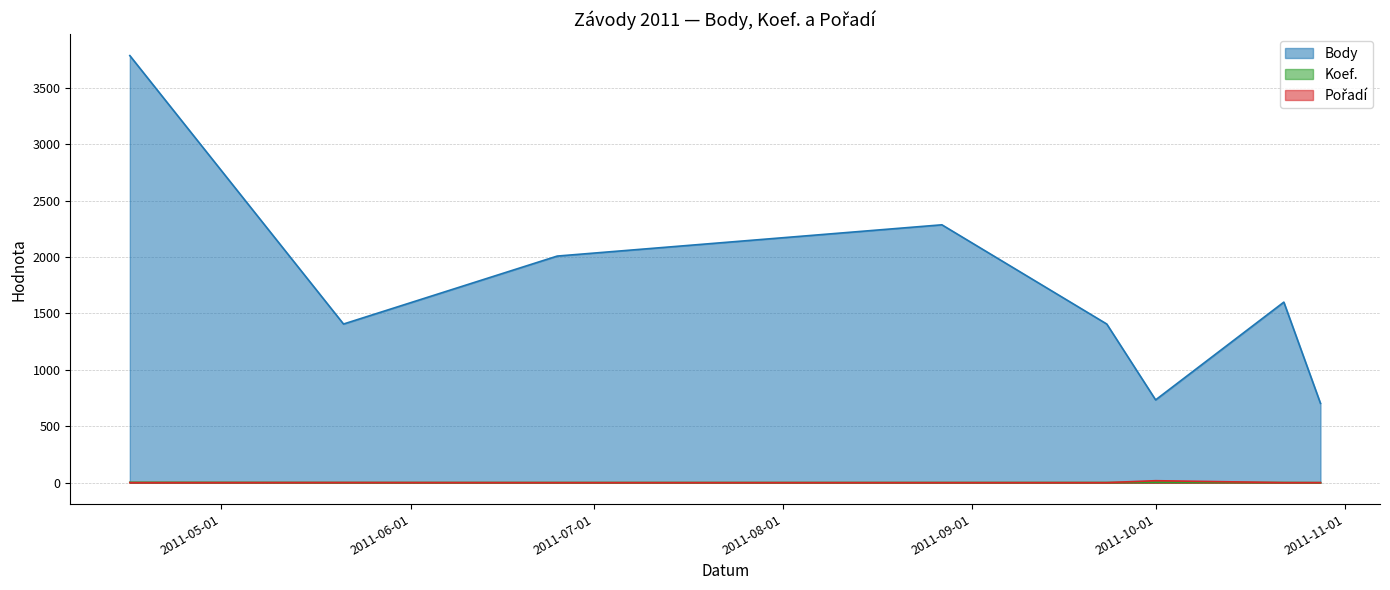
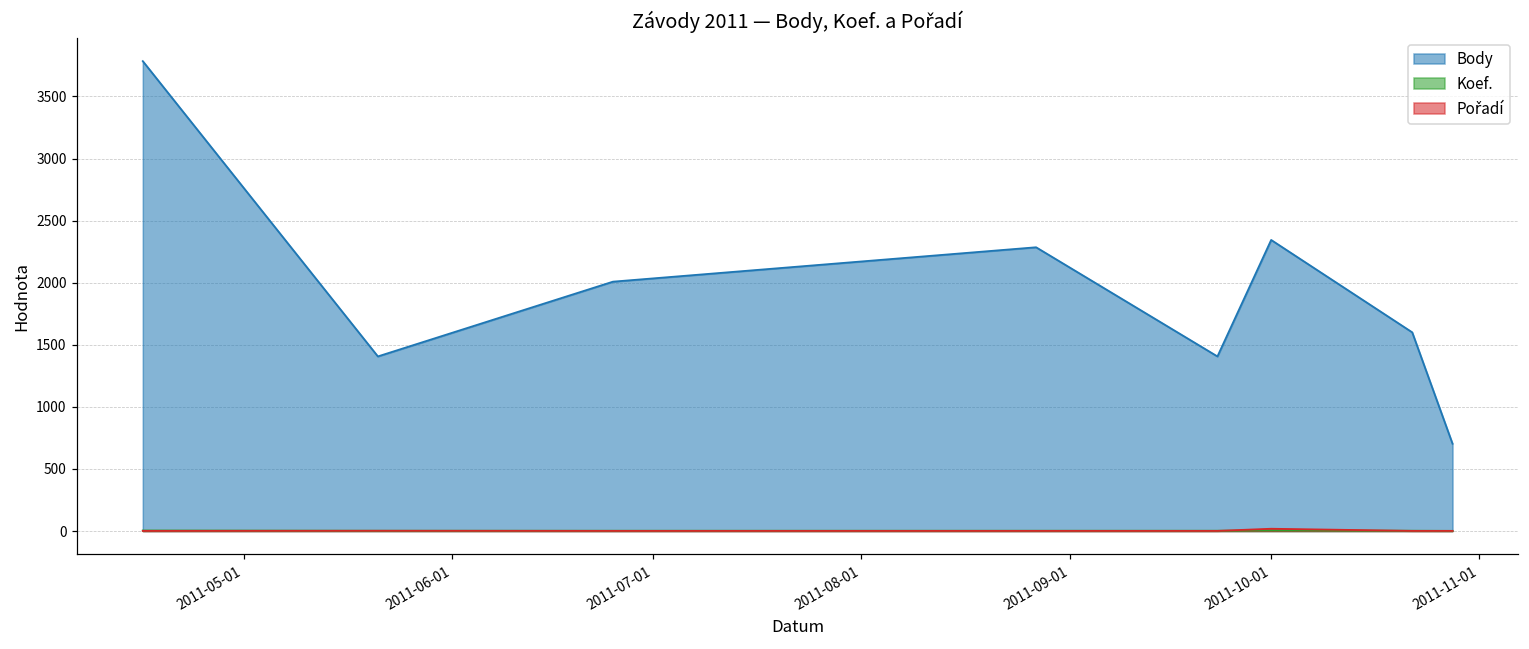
Body, 2011-10-01: 730 -> 2340
